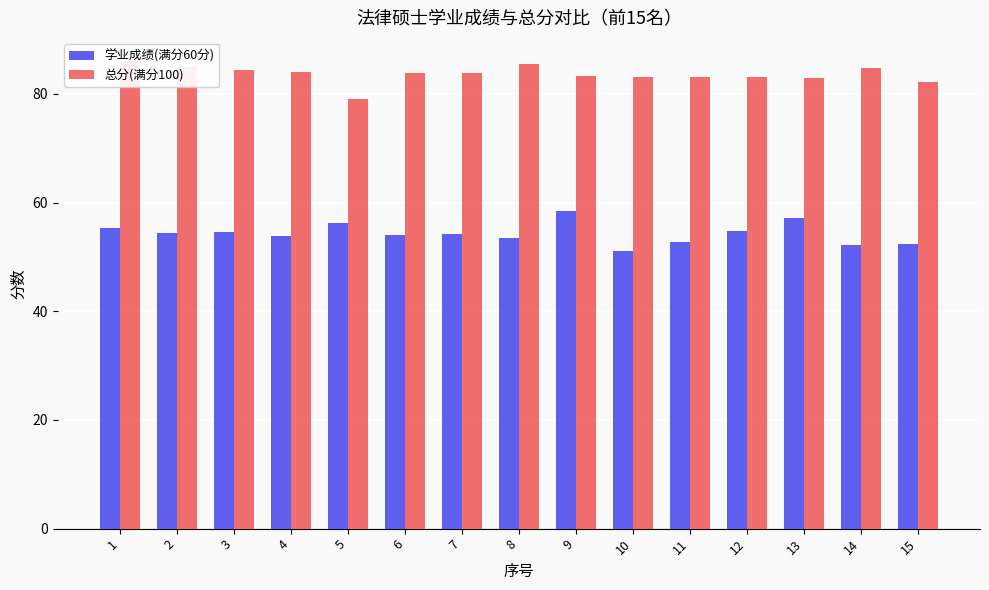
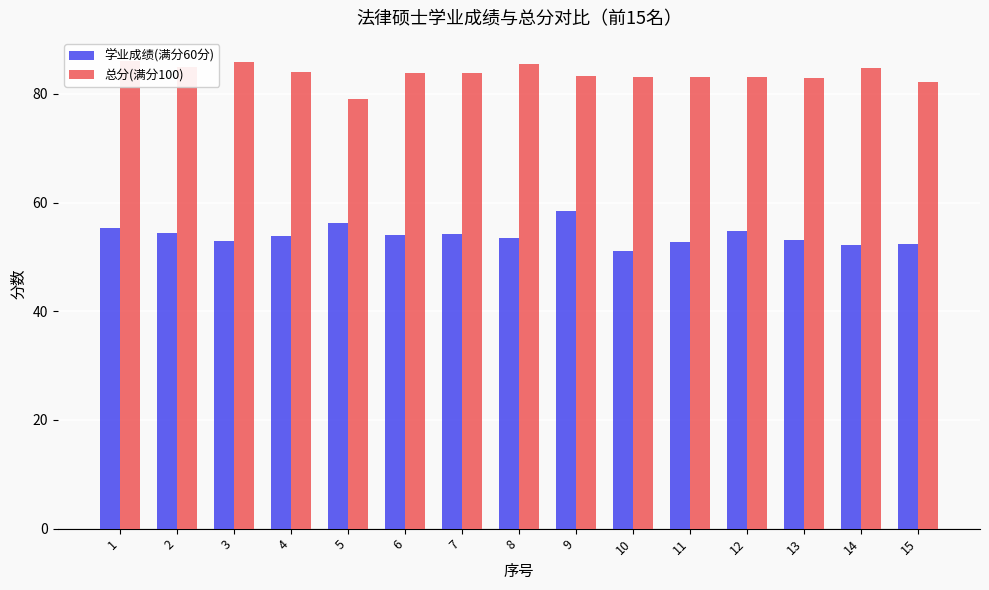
学业成绩(满分60分), 3: 55 -> 53
总分(满分100), 3: 84 -> 86
学业成绩(满分60分), 13: 57 -> 53
